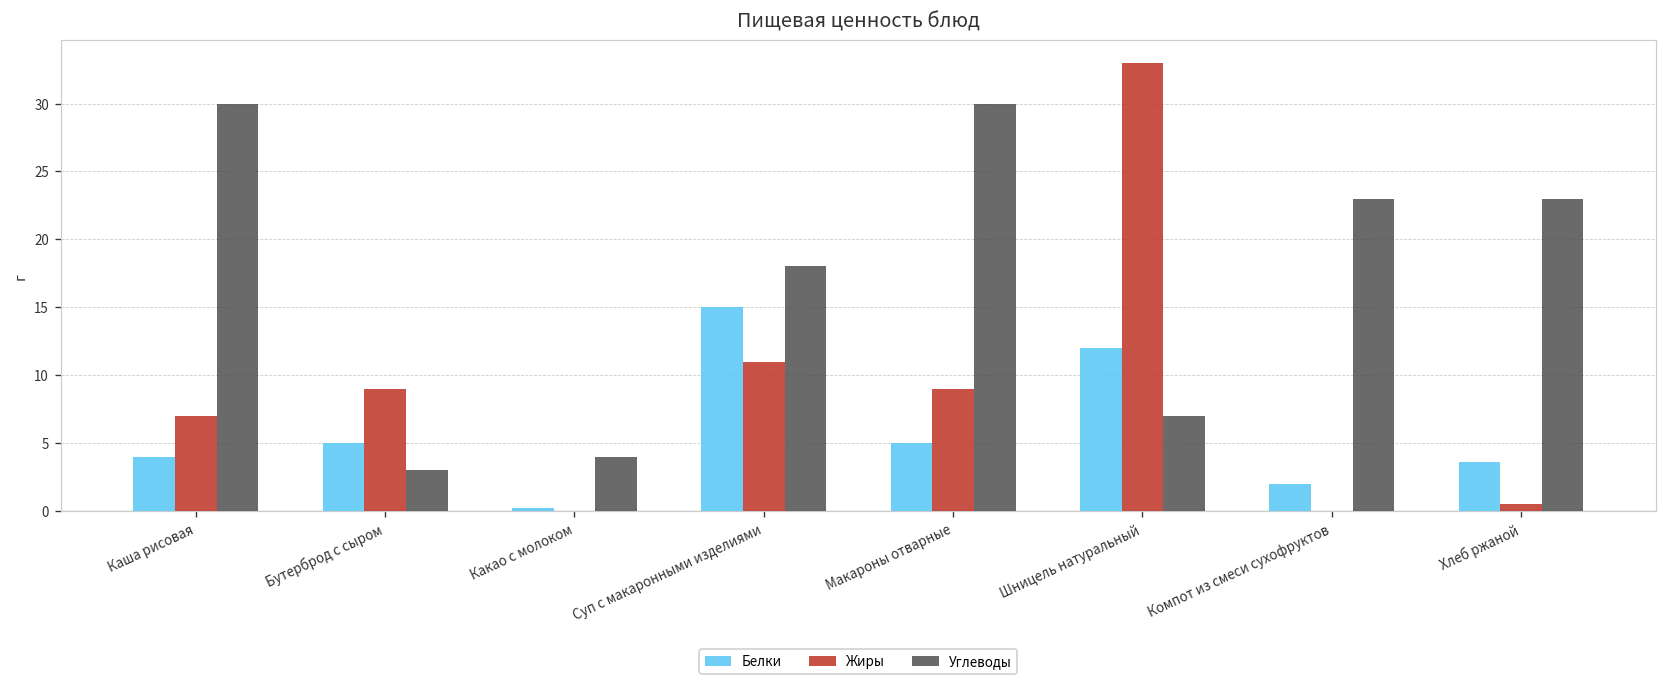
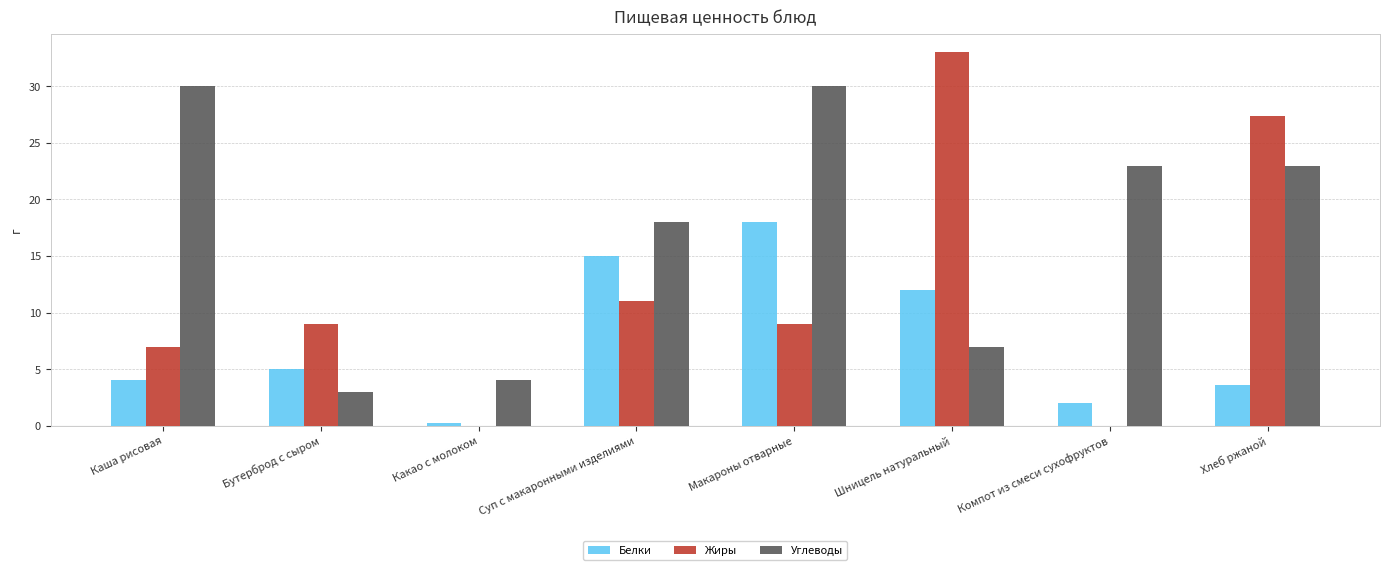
Белки, Макароны отварные: 5 -> 18
Жиры, Хлеб ржаной: 0.5 -> 27.4
